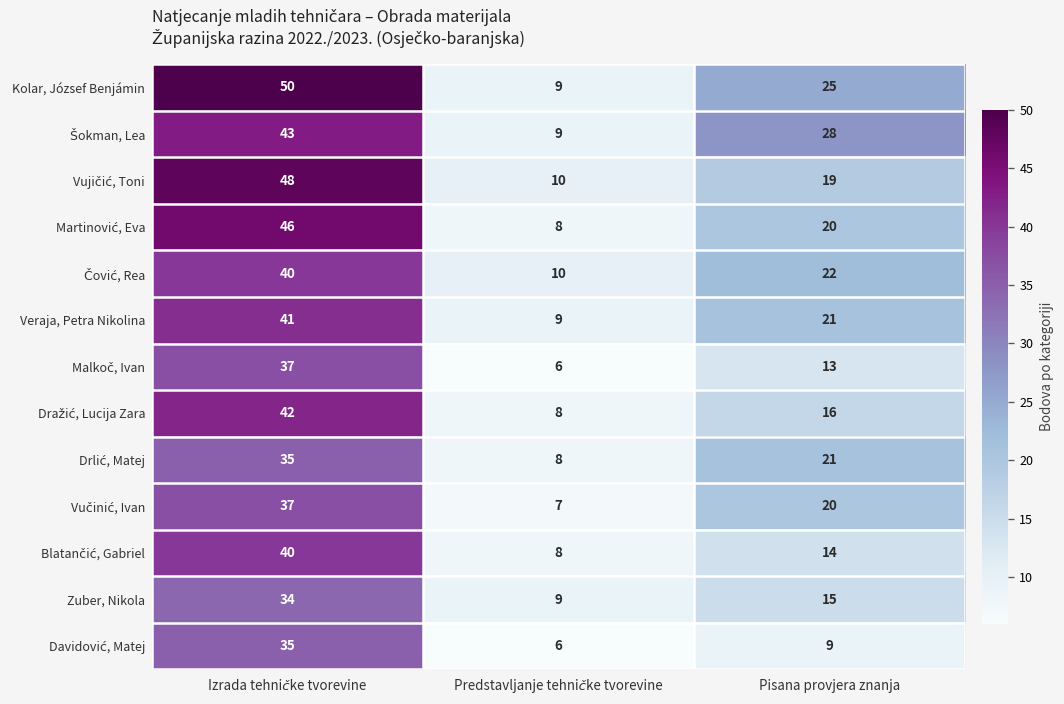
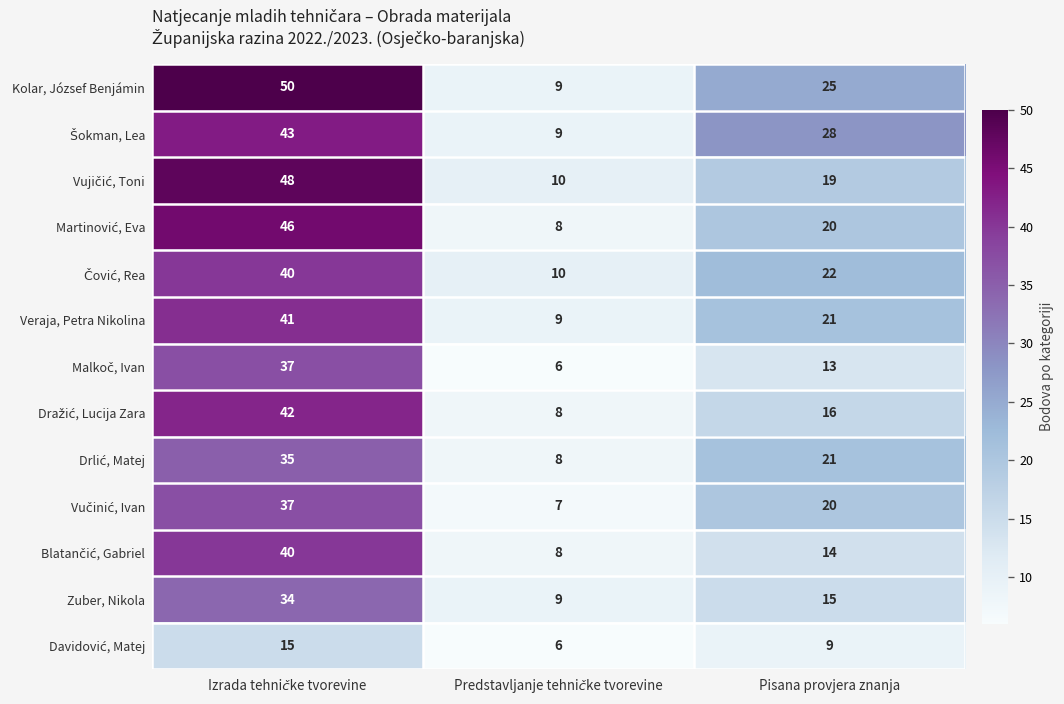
Davidović, Matej, Izrada tehničke tvorevine: 35 -> 15
